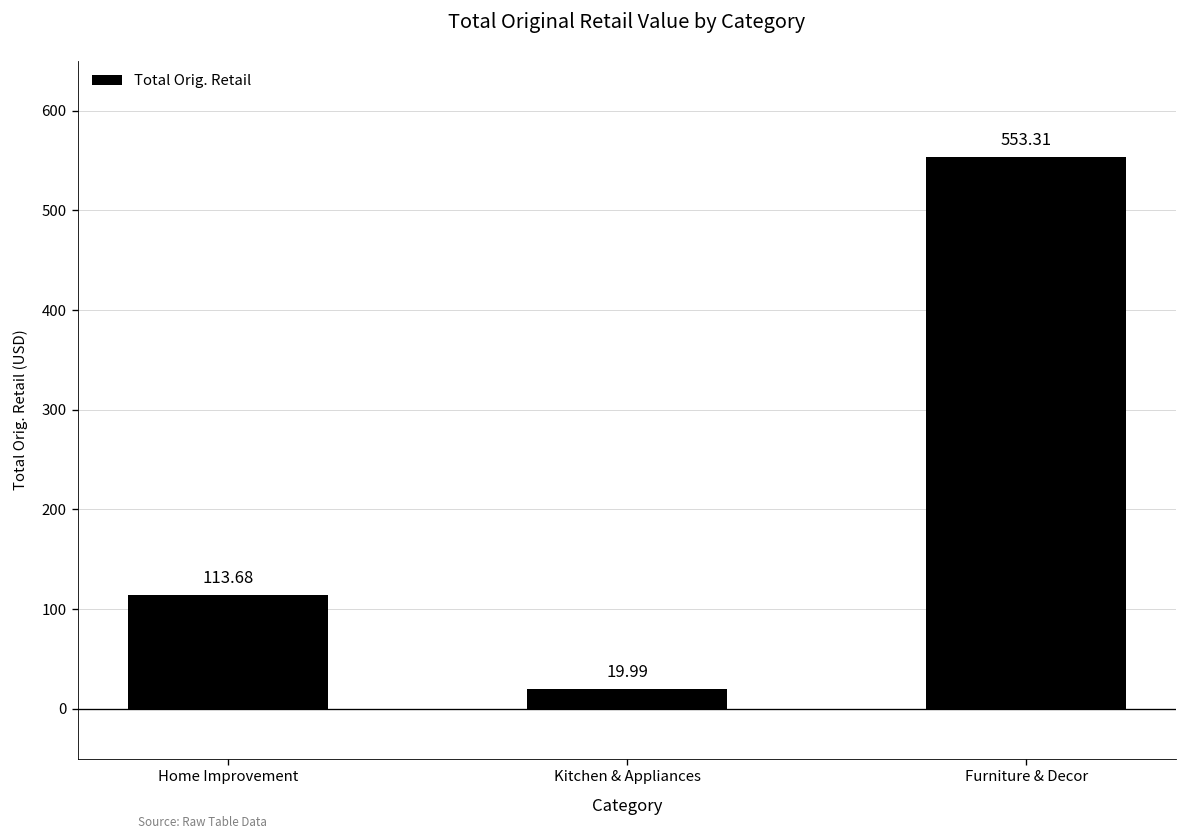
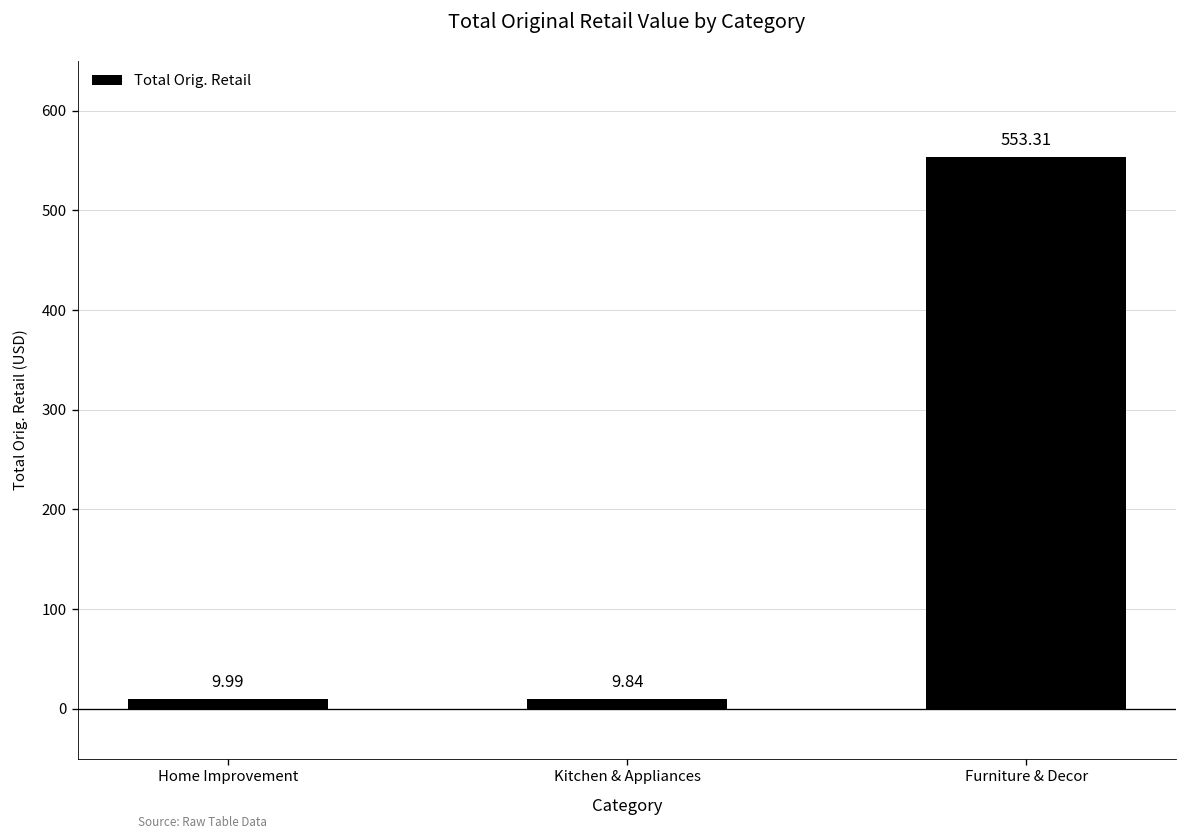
Home Improvement: 113.68 -> 9.99
Kitchen & Appliances: 19.99 -> 9.84
